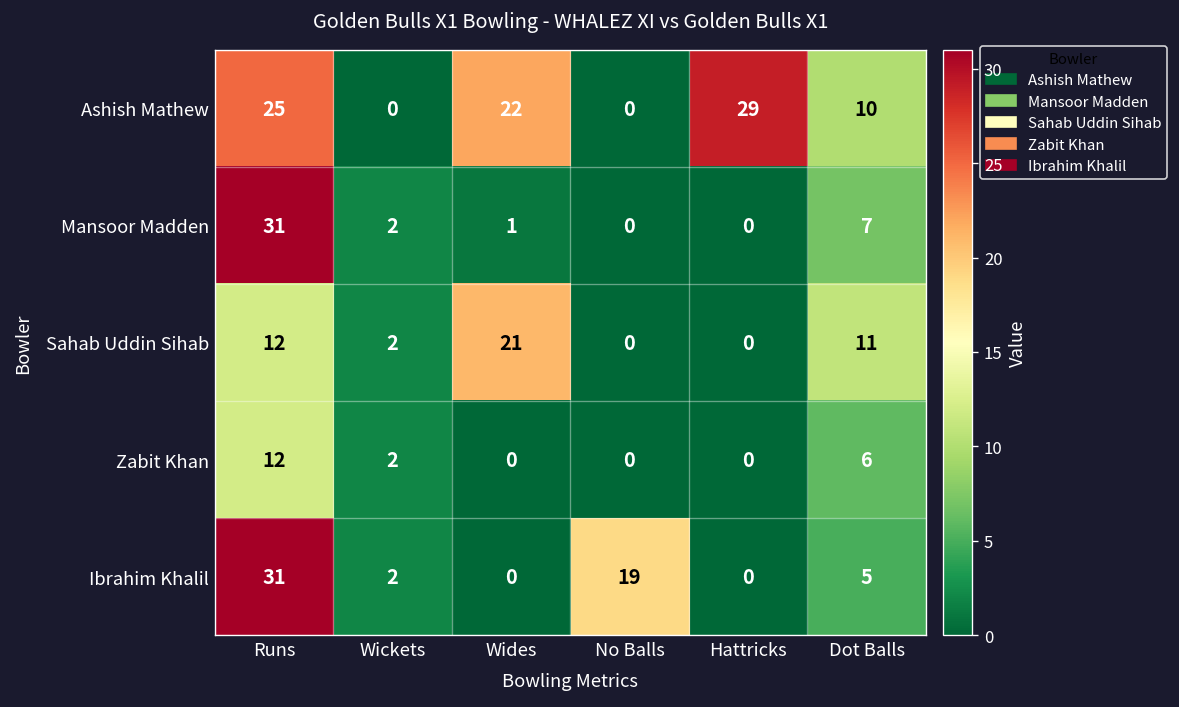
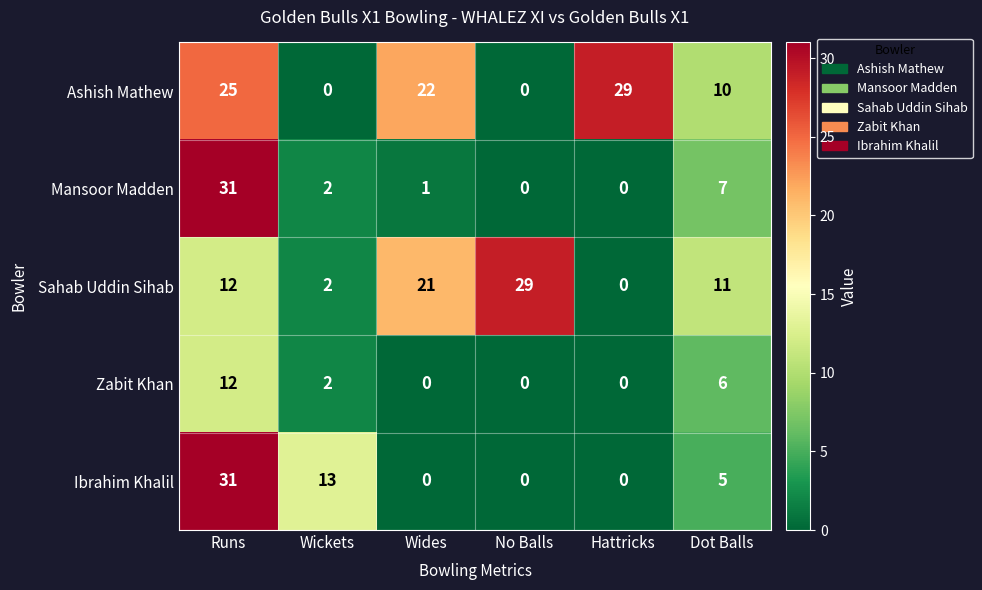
Sahab Uddin Sihab, No Balls: 0 -> 29
Ibrahim Khalil, Wickets: 2 -> 13
Ibrahim Khalil, No Balls: 19 -> 0
